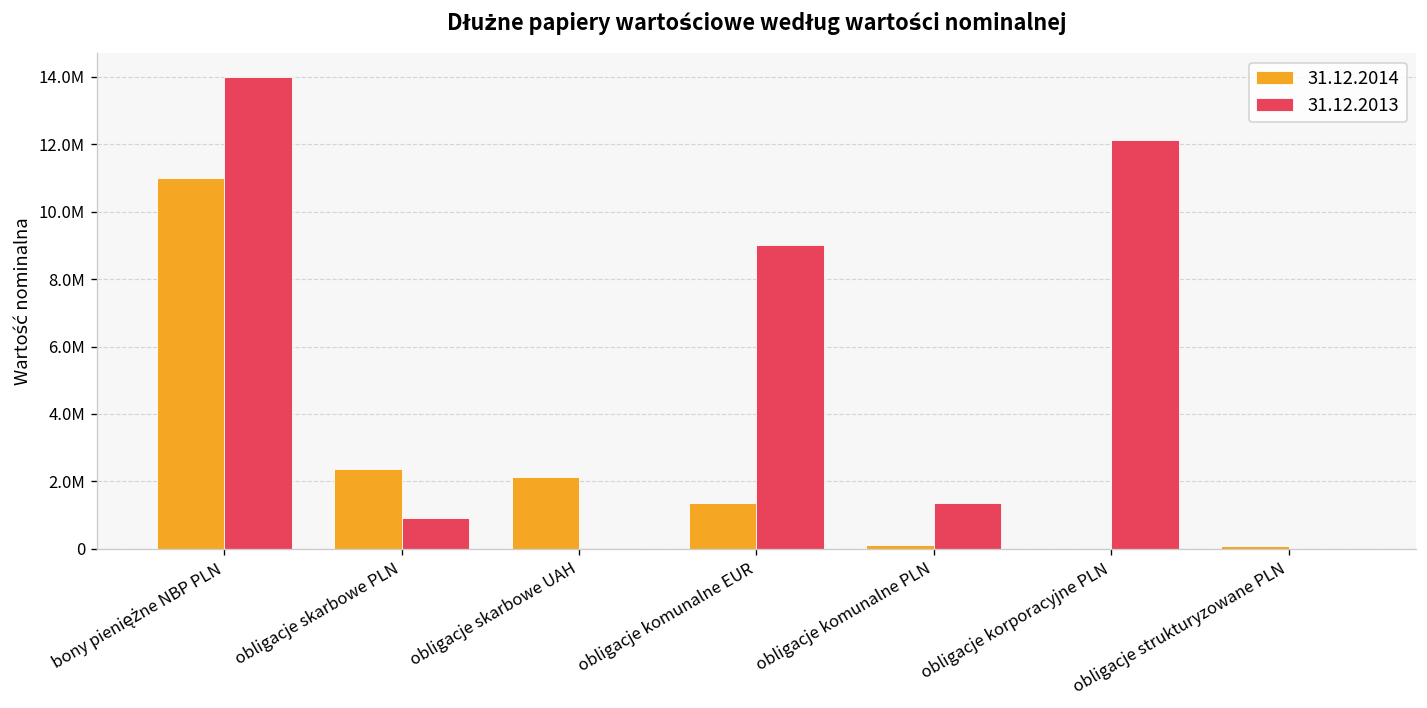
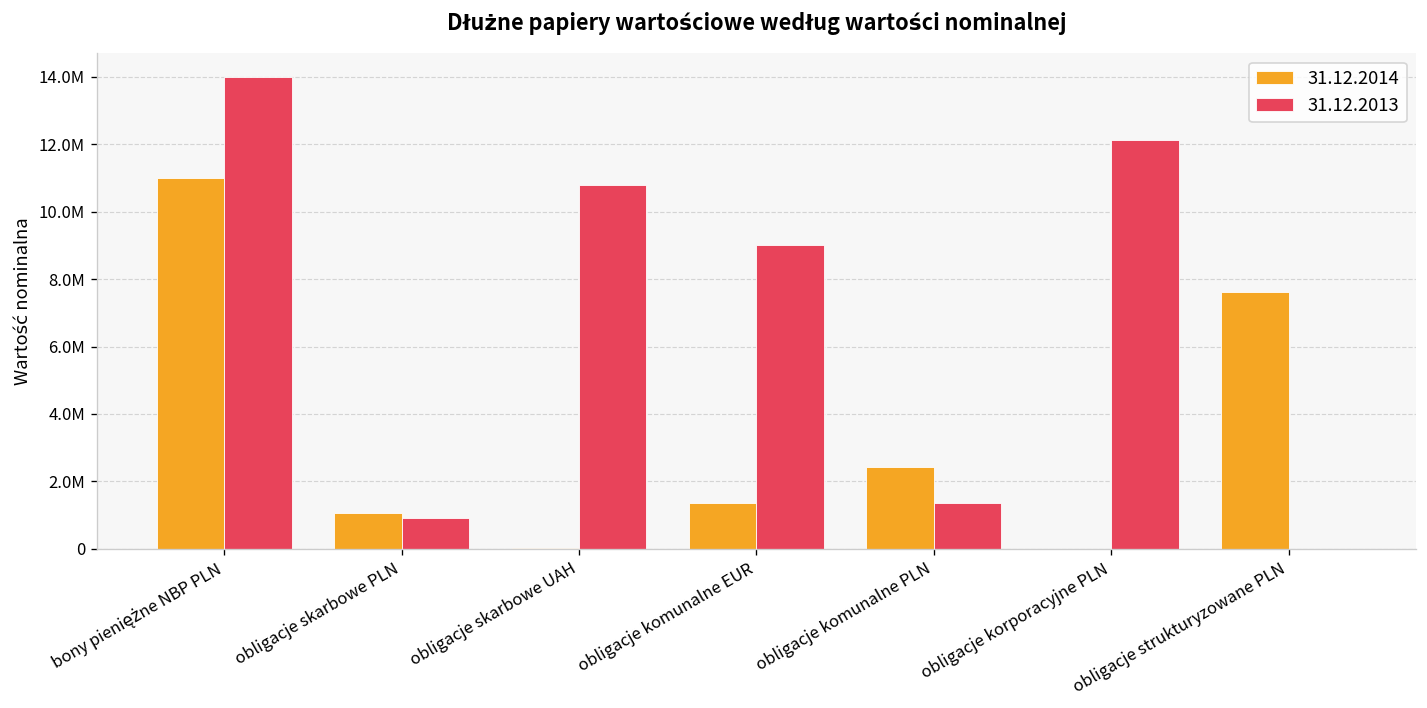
31.12.2014, obligacje skarbowe PLN: 2400000 -> 1100000
31.12.2014, obligacje skarbowe UAH: 2100000 -> 0
31.12.2013, obligacje skarbowe UAH: 0 -> 10800000
31.12.2014, obligacje komunalne PLN: 100000 -> 2400000
31.12.2014, obligacje strukturyzowane PLN: 100000 -> 7600000
